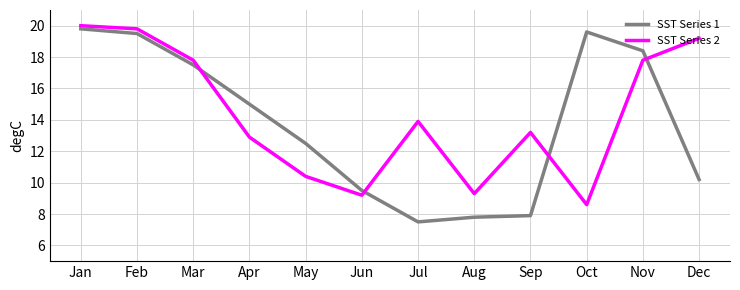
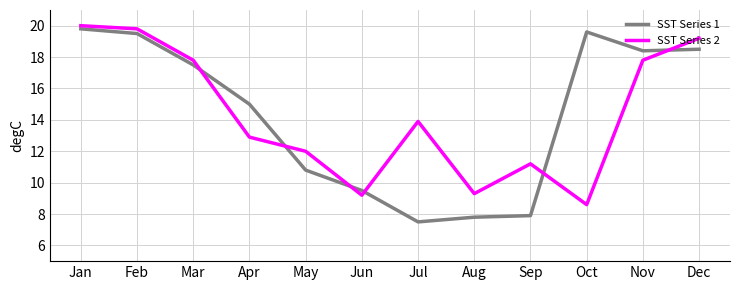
SST Series 1, May: 12.5 -> 10.8
SST Series 2, May: 10.4 -> 12.0
SST Series 2, Sep: 13.2 -> 11.2
SST Series 1, Dec: 10.2 -> 18.5
